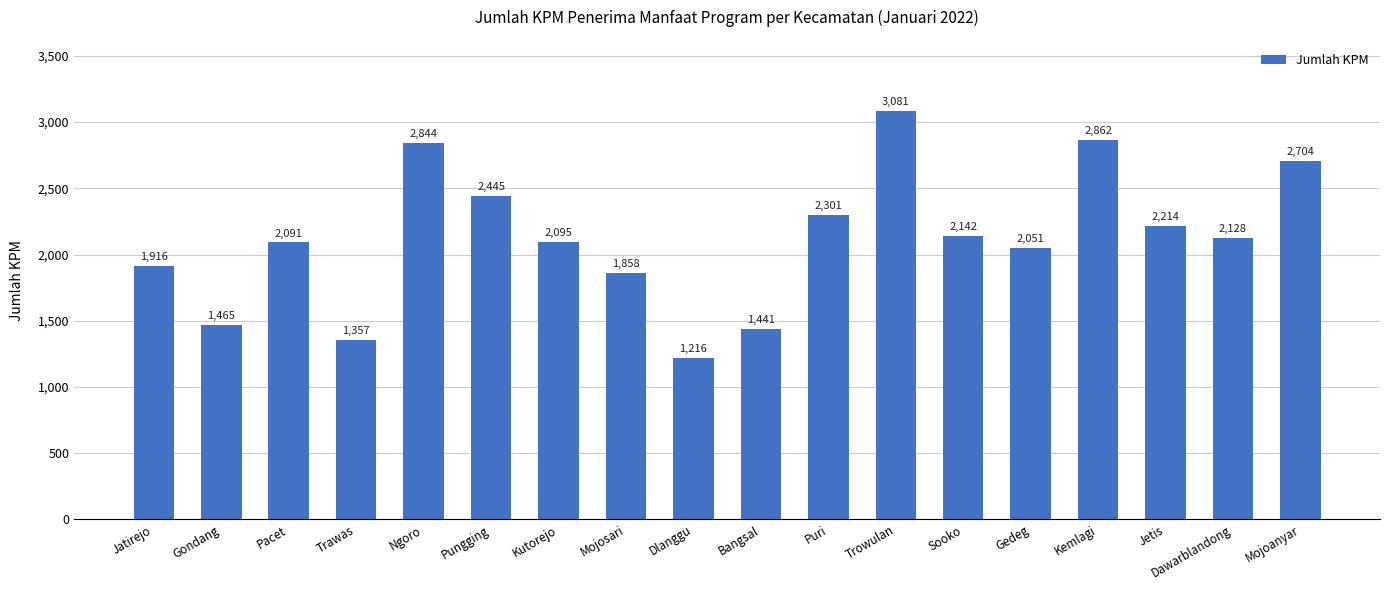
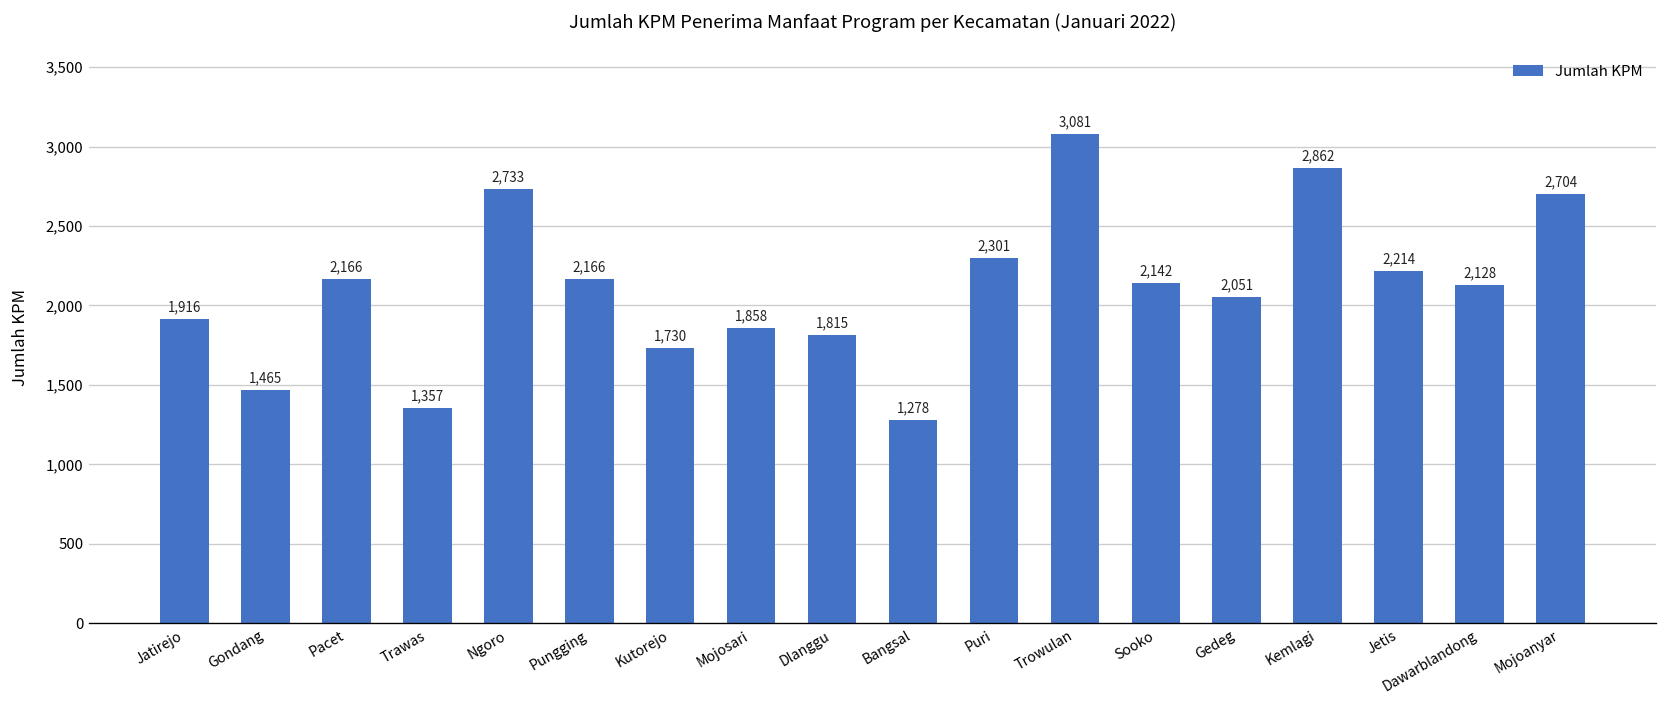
Pacet: 2,091 -> 2,166
Ngoro: 2,844 -> 2,733
Pungging: 2,445 -> 2,166
Kutorejo: 2,095 -> 1,730
Dlanggu: 1,216 -> 1,815
Bangsal: 1,441 -> 1,278
